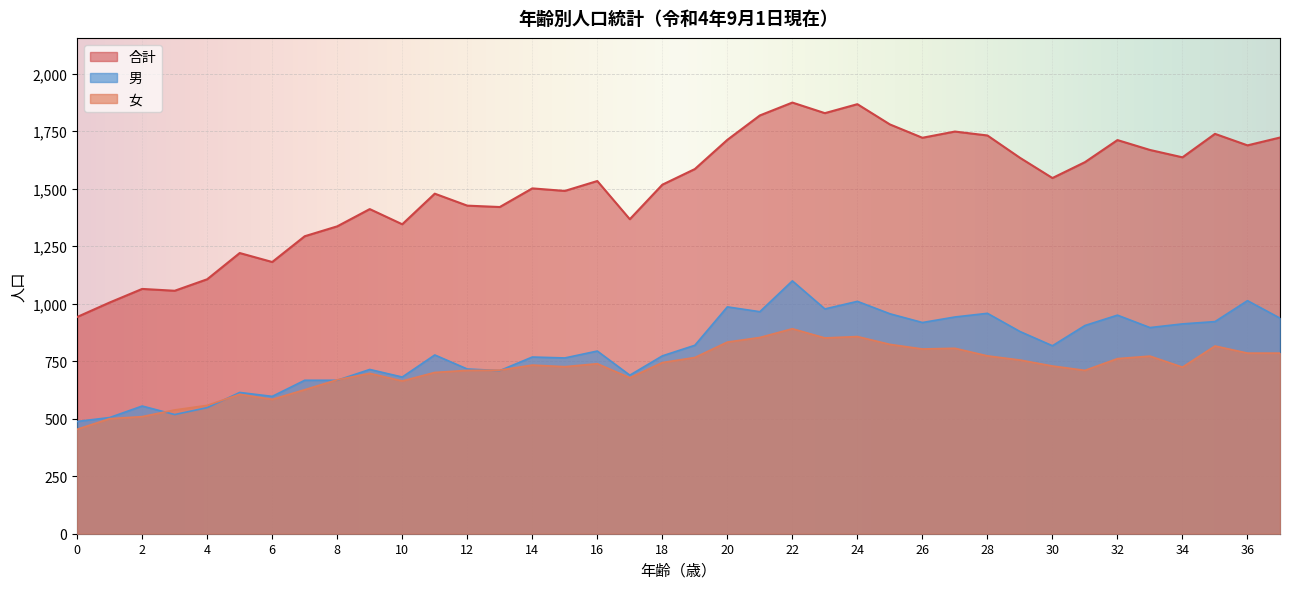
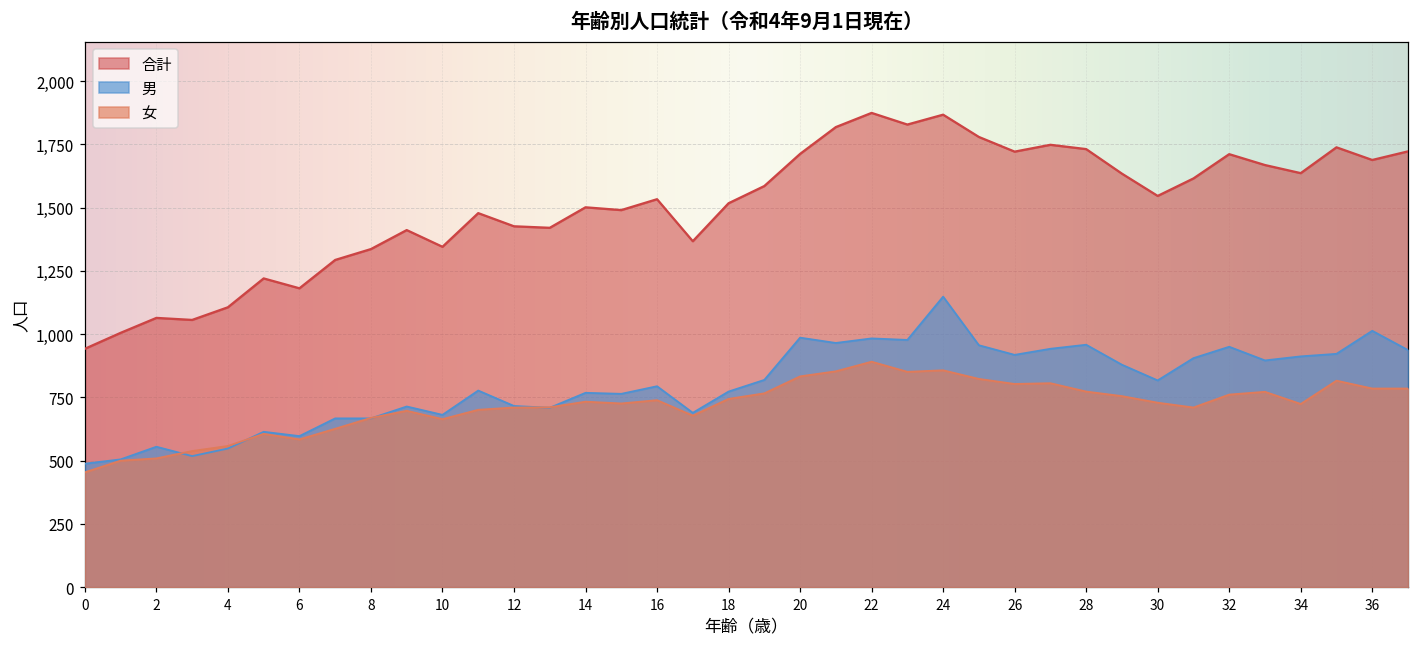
男, 22: 1,100 -> 980
男, 24: 1,010 -> 1,150
